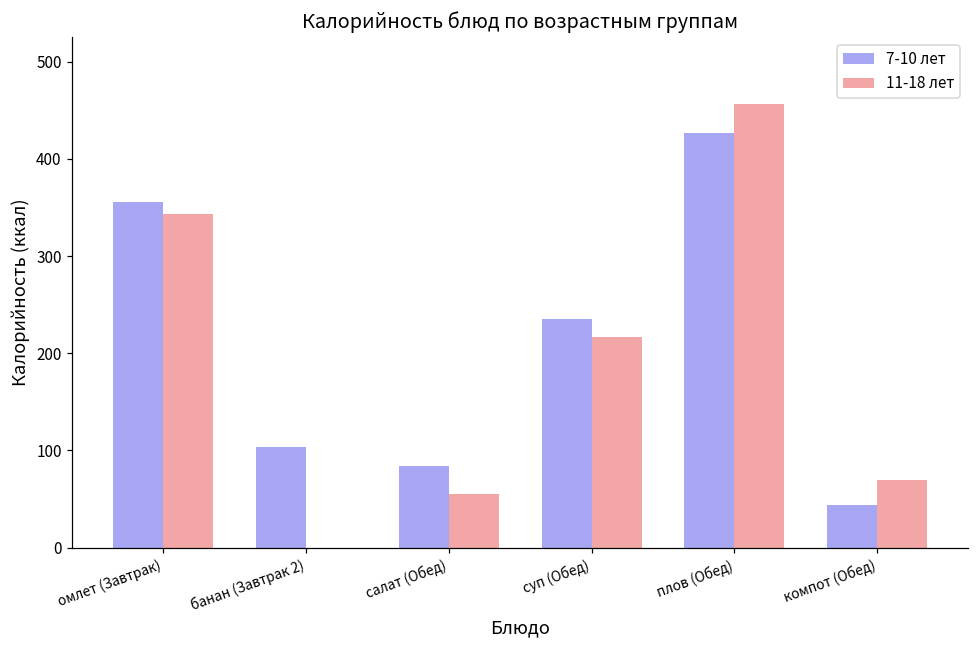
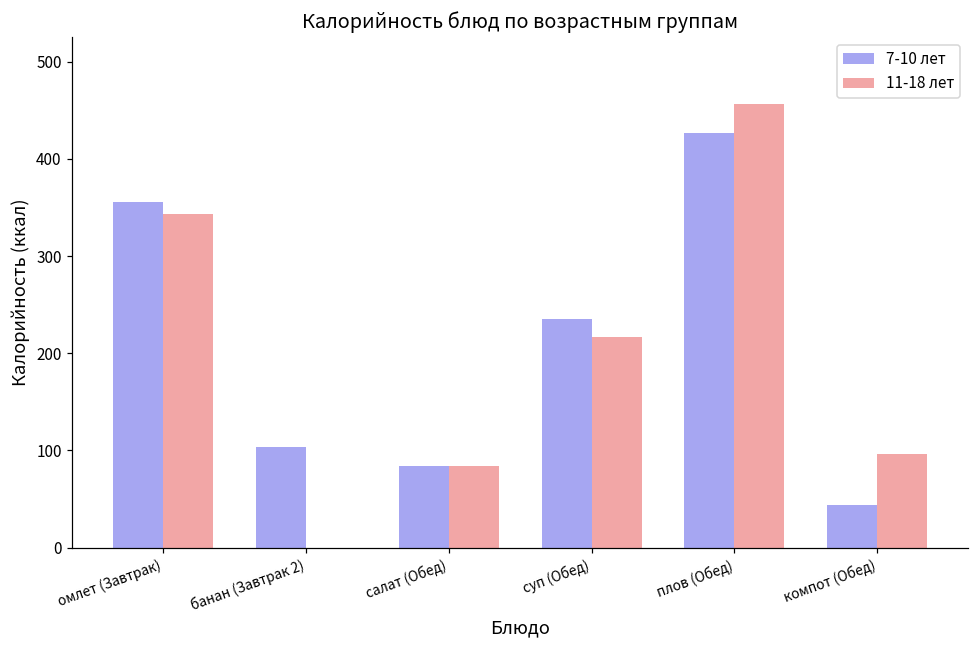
11-18 лет, салат (Обед): 60 -> 80
11-18 лет, компот (Обед): 70 -> 100
